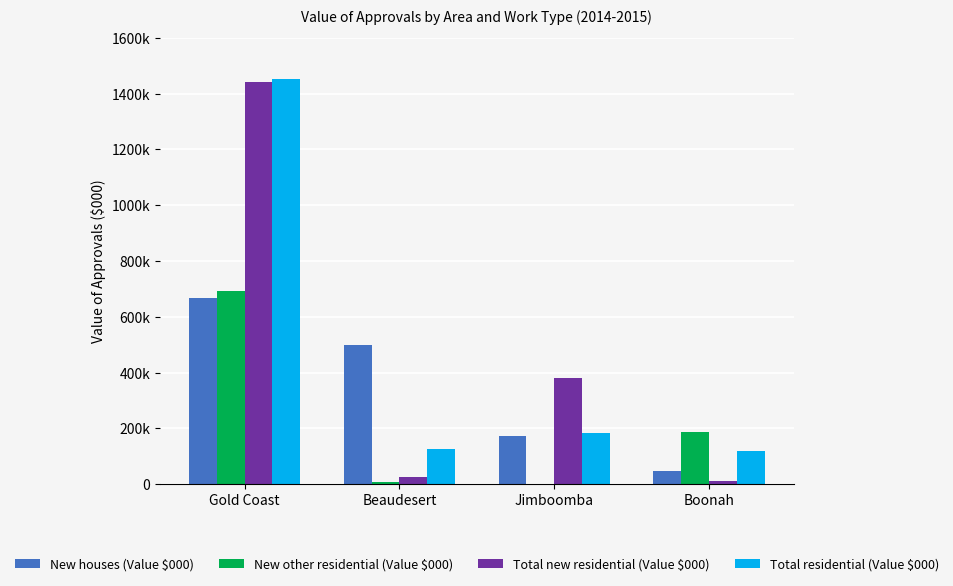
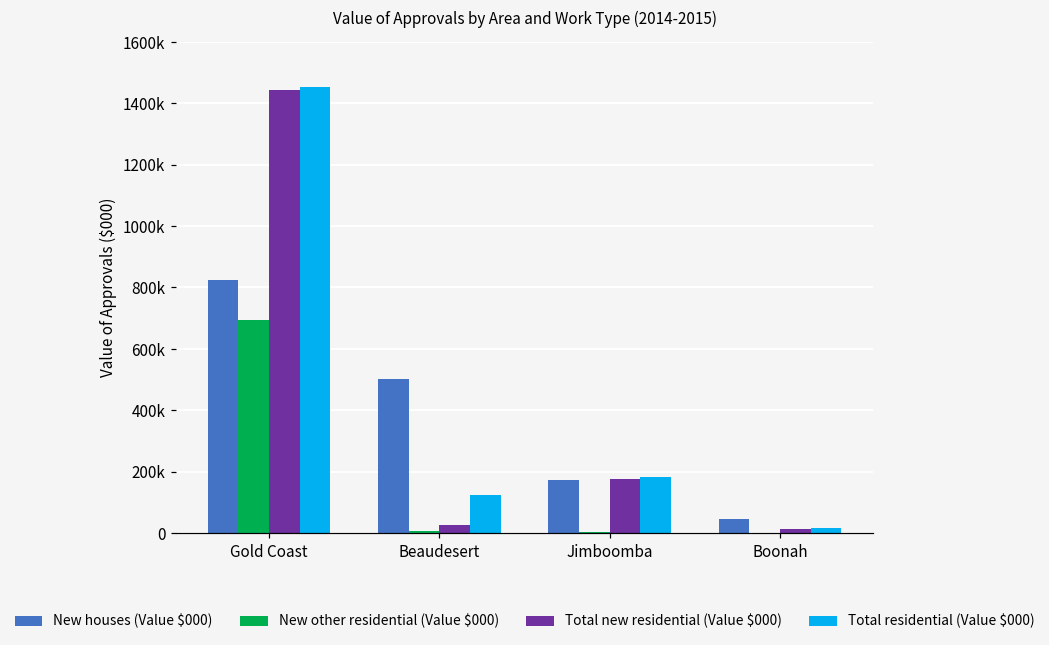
New houses (Value $000), Gold Coast: 670000 -> 830000
Total new residential (Value $000), Jimboomba: 380000 -> 180000
New other residential (Value $000), Boonah: 190000 -> 0
Total residential (Value $000), Boonah: 120000 -> 10000
